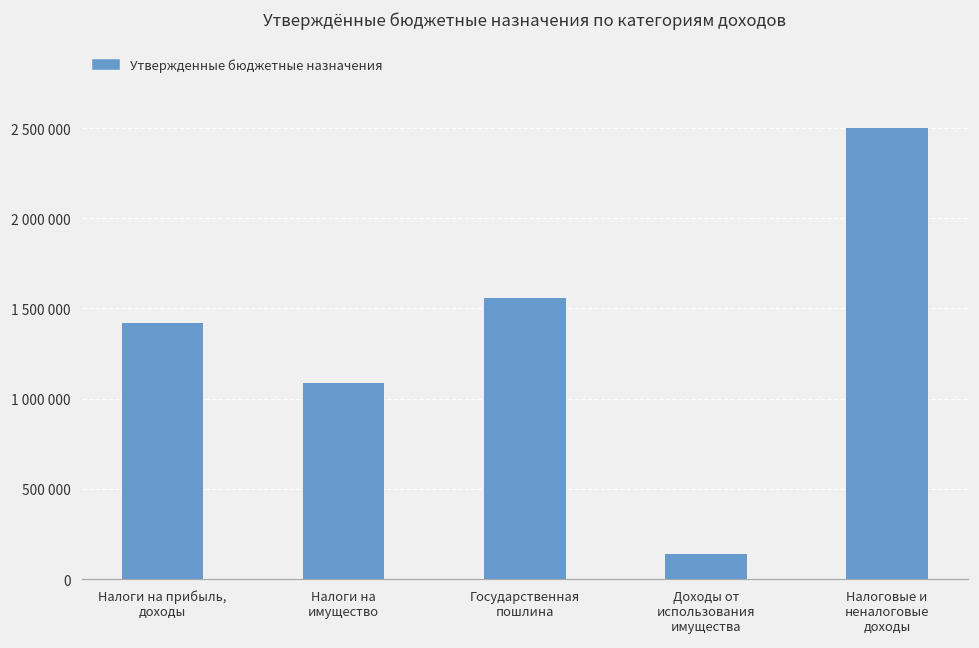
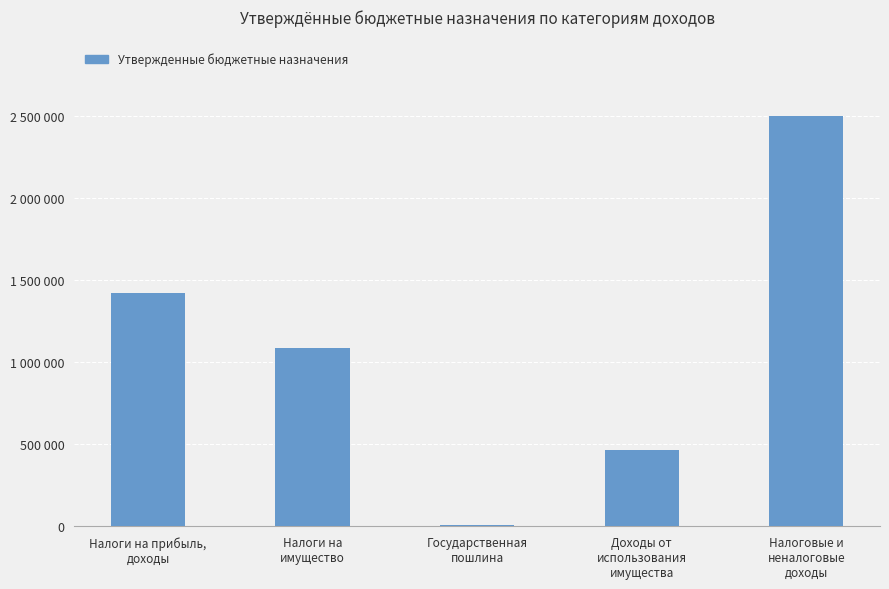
Государственная пошлина: 1560000 -> 10000
Доходы от использования имущества: 140000 -> 460000
